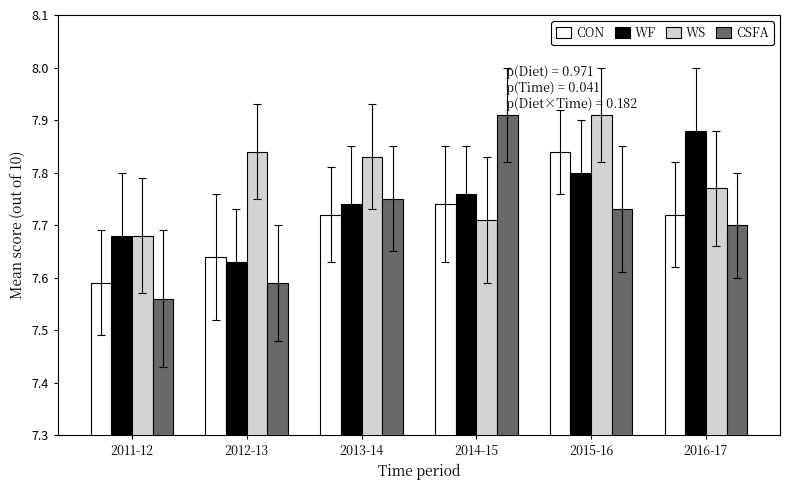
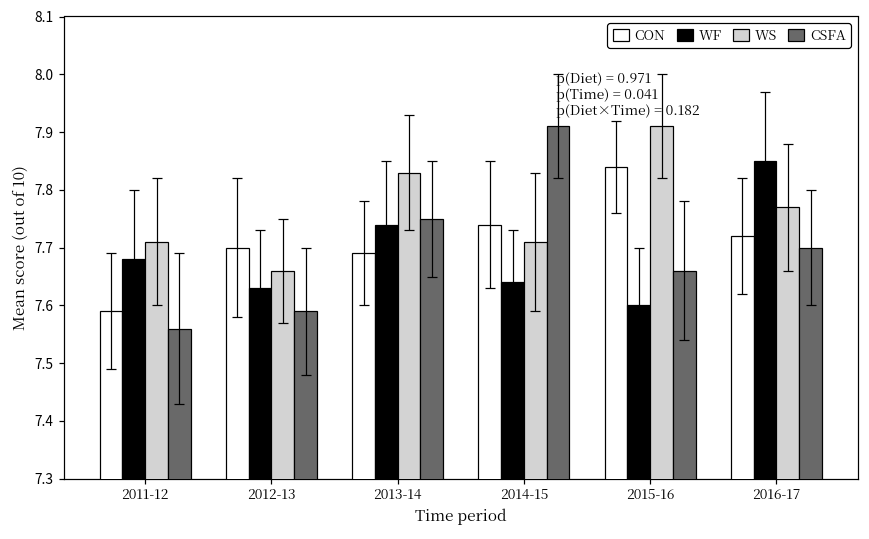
WS, 2011-12: 7.68 -> 7.71
CON, 2012-13: 7.64 -> 7.70
WS, 2012-13: 7.84 -> 7.66
CON, 2013-14: 7.72 -> 7.69
WF, 2014-15: 7.76 -> 7.64
WF, 2015-16: 7.8 -> 7.6
CSFA, 2015-16: 7.73 -> 7.66
WF, 2016-17: 7.88 -> 7.85
